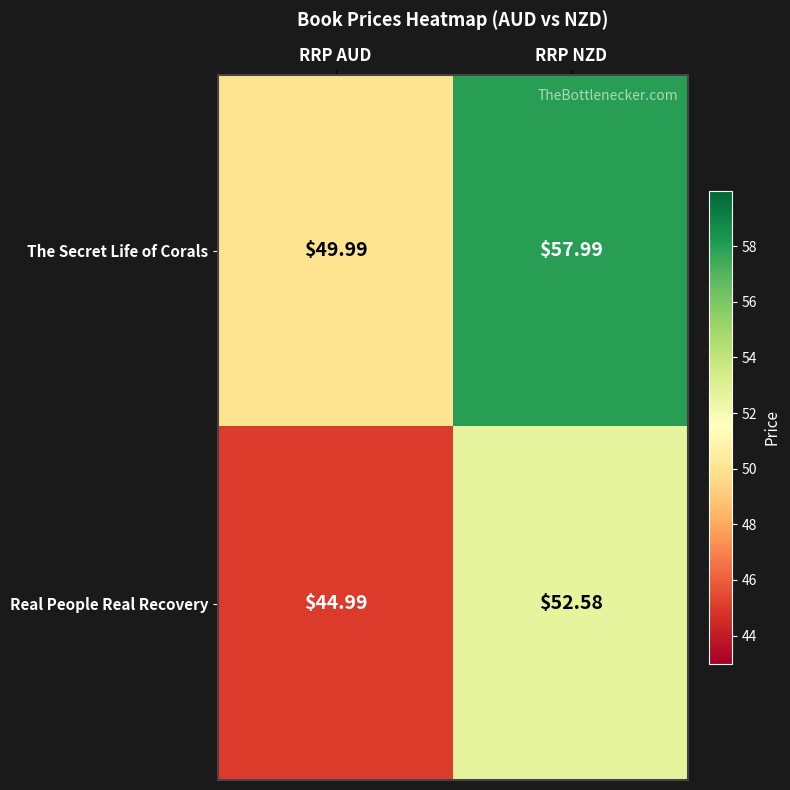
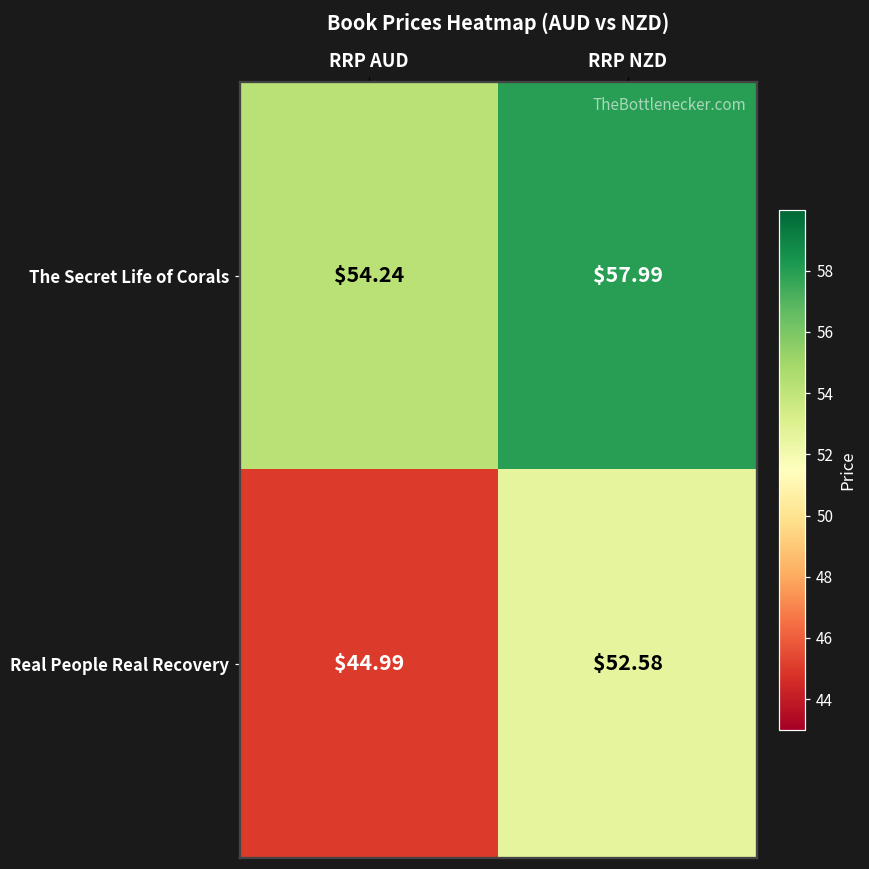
The Secret Life of Corals, RRP AUD: $49.99 -> $54.24
